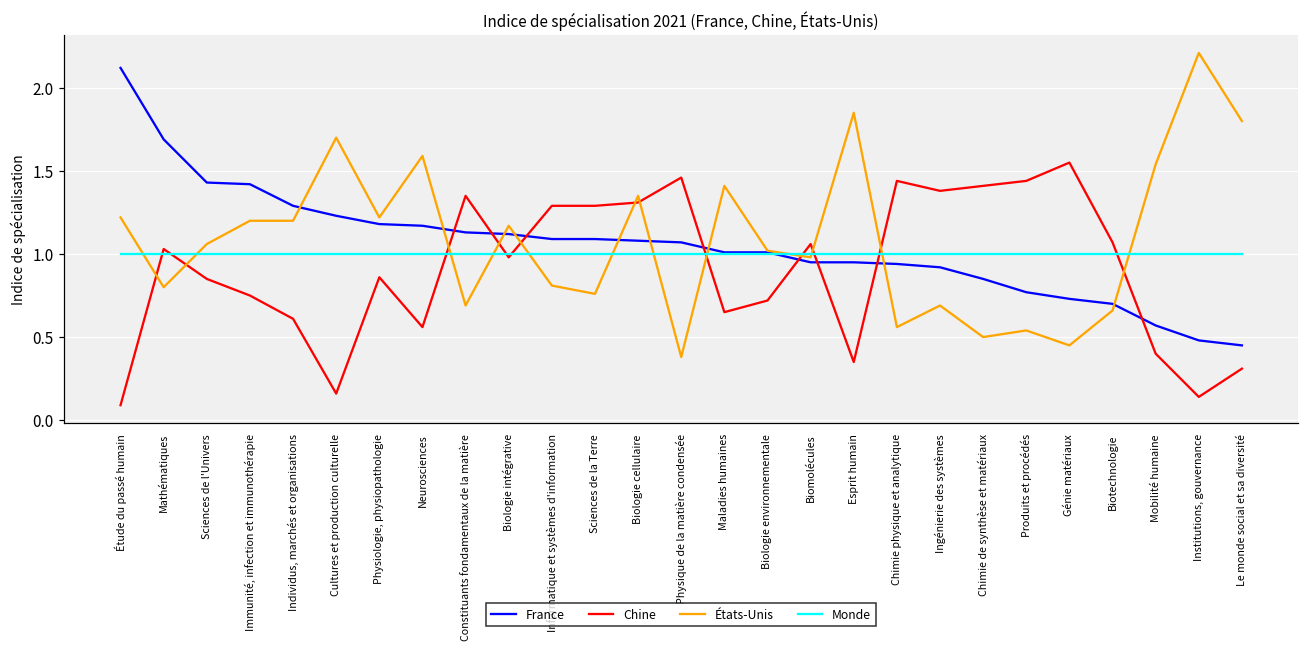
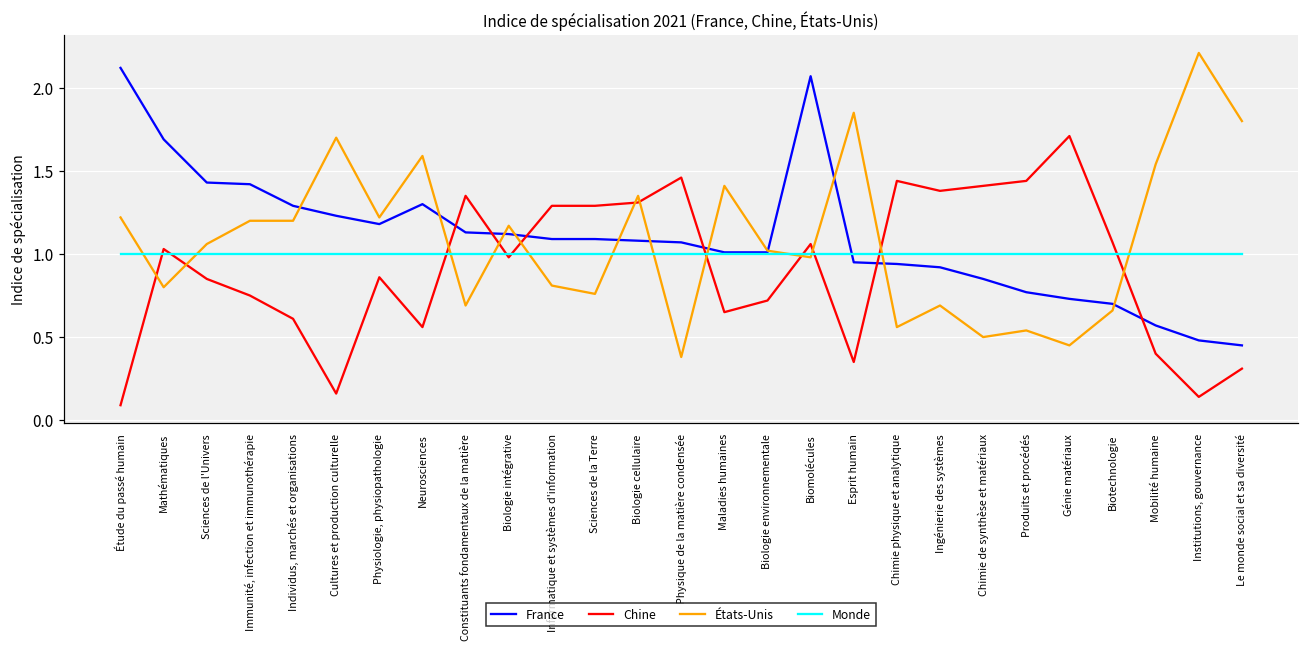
France, Neurosciences: 1.17 -> 1.30
France, Biomolécules: 0.95 -> 2.07
Chine, Génie matériaux: 1.55 -> 1.71
